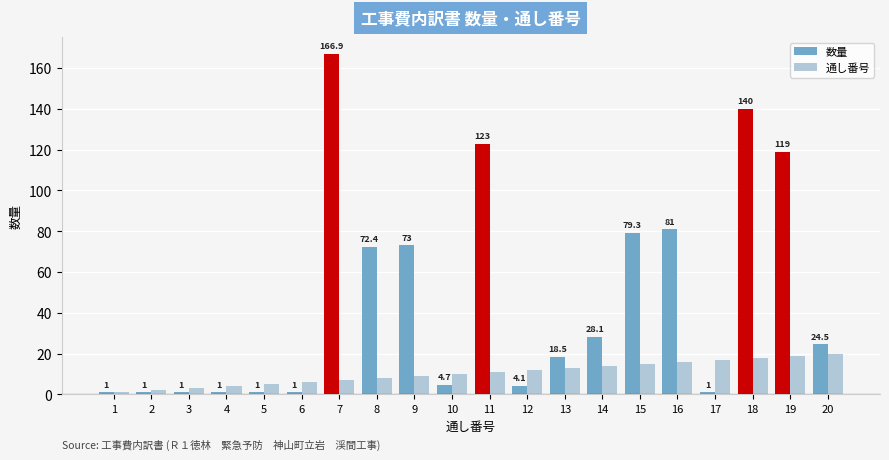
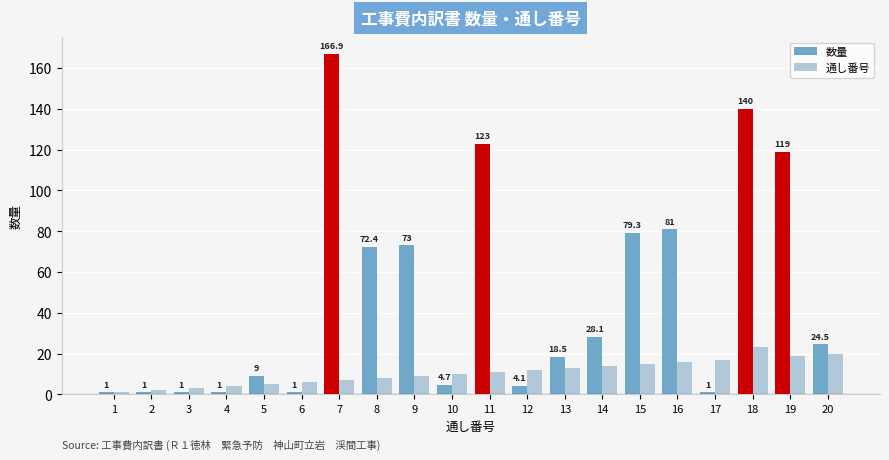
数量, 5: 1 -> 9
通し番号, 18: 18 -> 23
